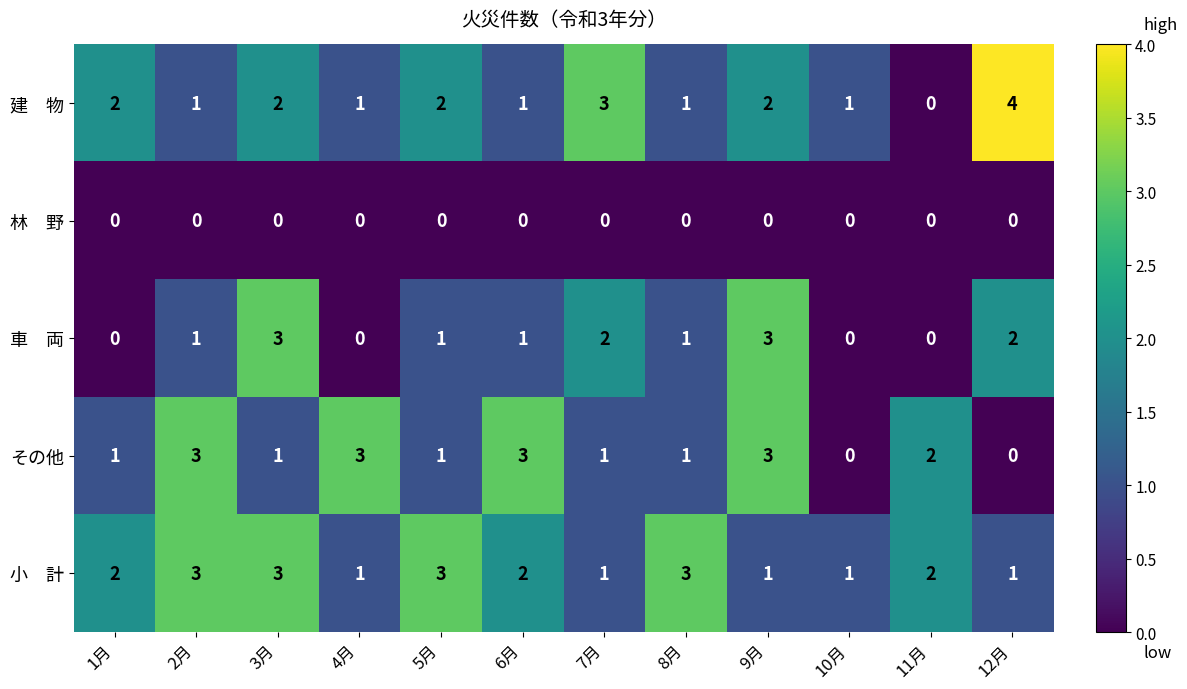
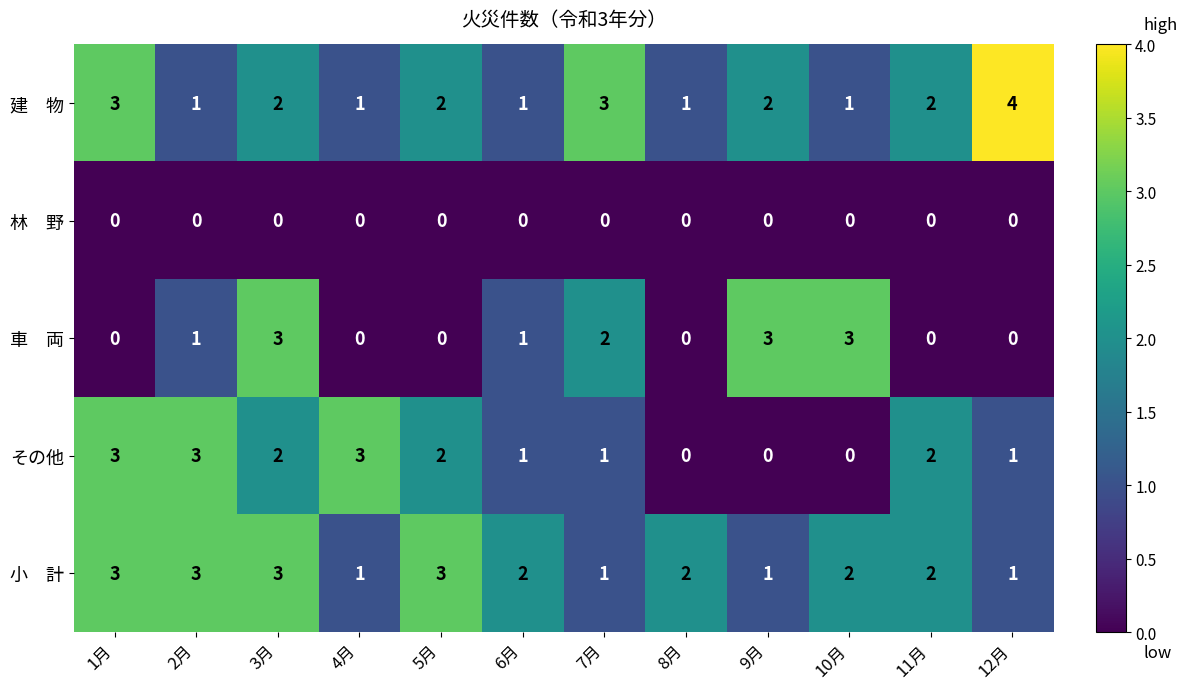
建 物, 1月: 2 -> 3
建 物, 11月: 0 -> 2
車 両, 5月: 1 -> 0
車 両, 8月: 1 -> 0
車 両, 10月: 0 -> 3
車 両, 12月: 2 -> 0
その他, 1月: 1 -> 3
その他, 3月: 1 -> 2
その他, 5月: 1 -> 2
その他, 6月: 3 -> 1
その他, 8月: 1 -> 0
その他, 9月: 3 -> 0
その他, 12月: 0 -> 1
小 計, 1月: 2 -> 3
小 計, 8月: 3 -> 2
小 計, 10月: 1 -> 2
